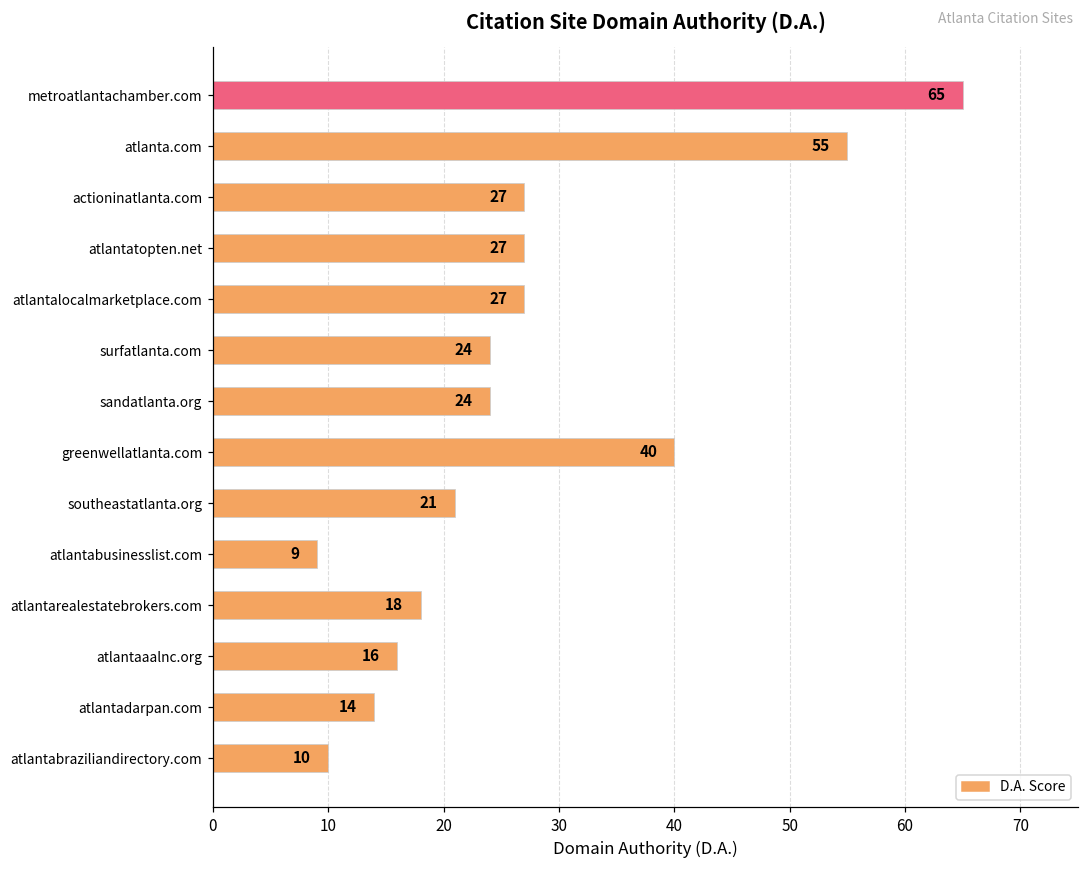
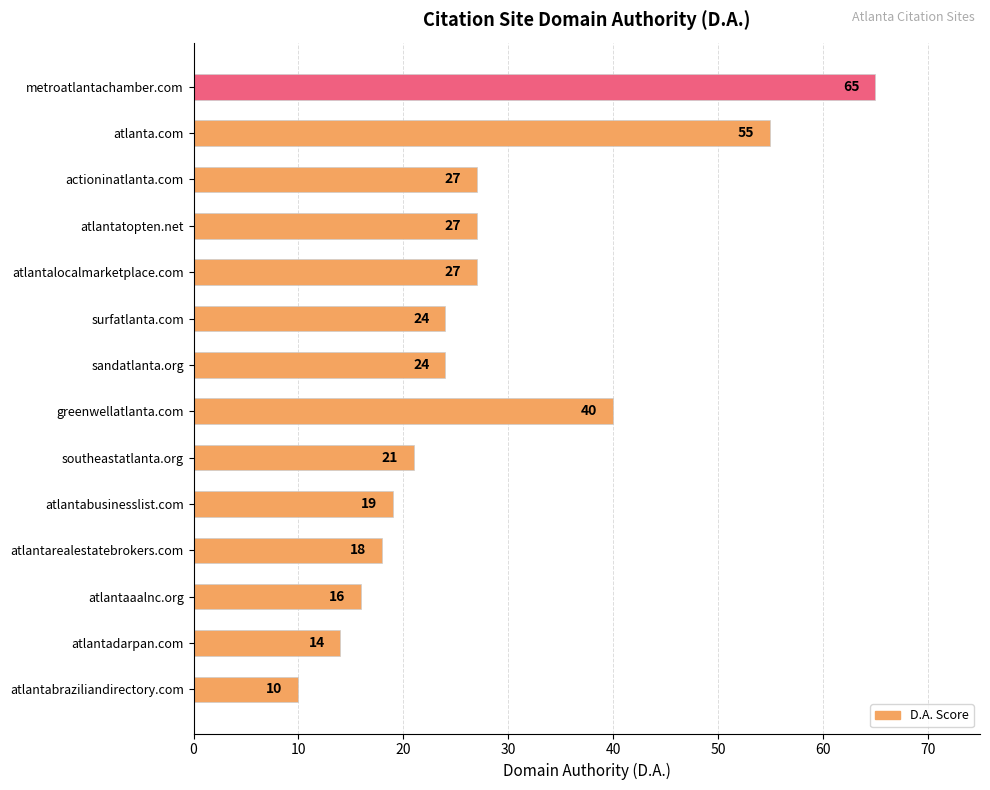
atlantabusinesslist.com: 9 -> 19
